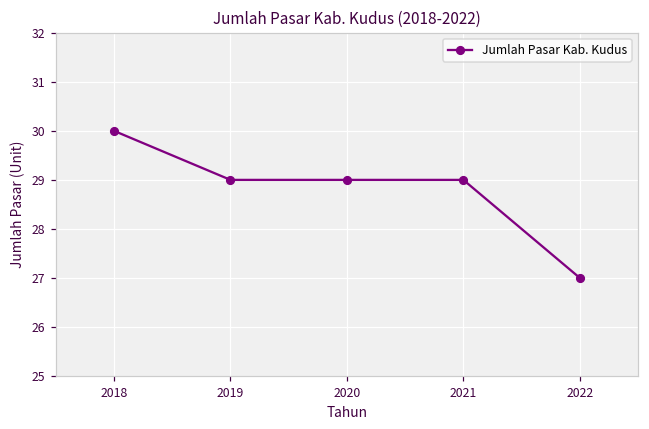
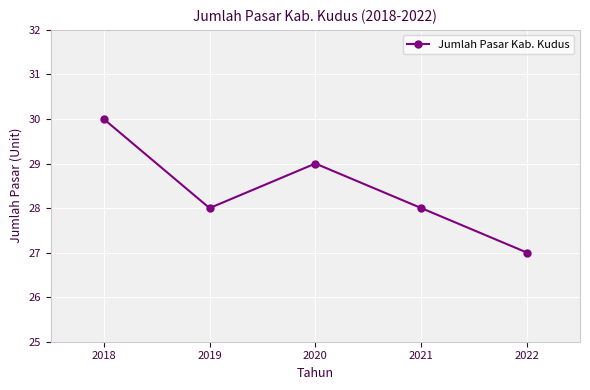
2019: 29 -> 28
2021: 29 -> 28
